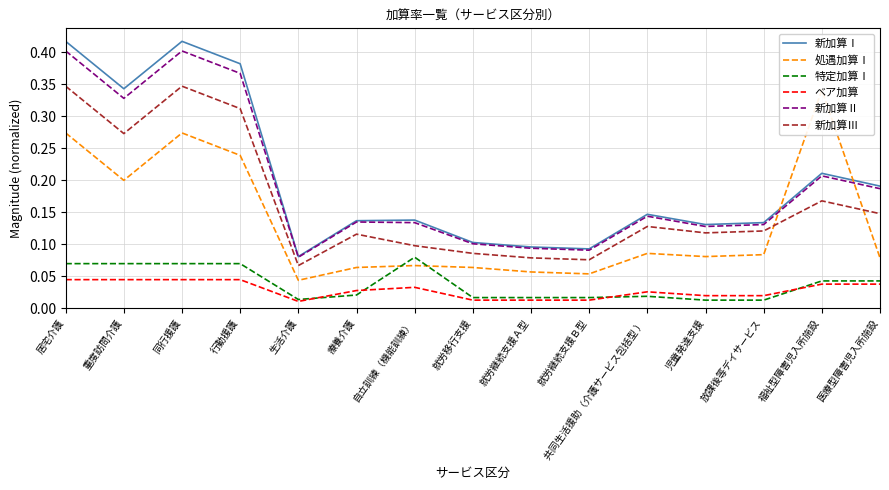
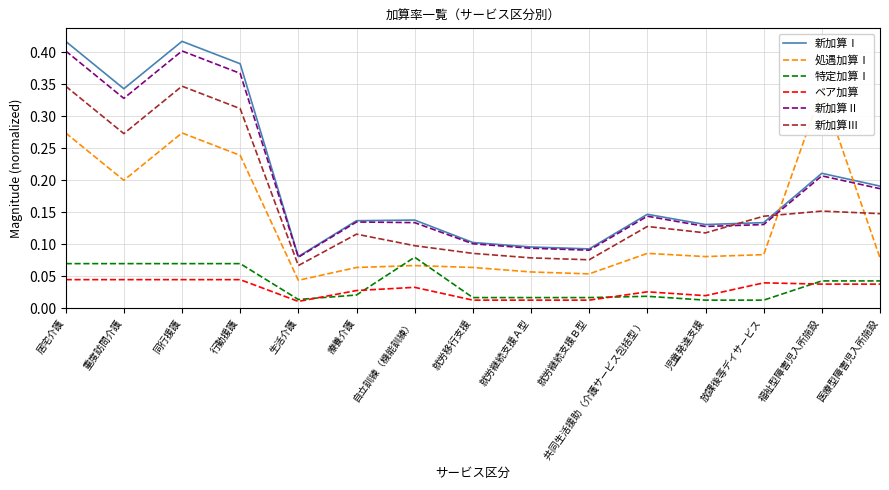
ベア加算, 放課後等デイサービス: 0.02 -> 0.04
新加算Ⅲ, 放課後等デイサービス: 0.12 -> 0.14
新加算Ⅲ, 福祉型障害児入所施設: 0.17 -> 0.15
